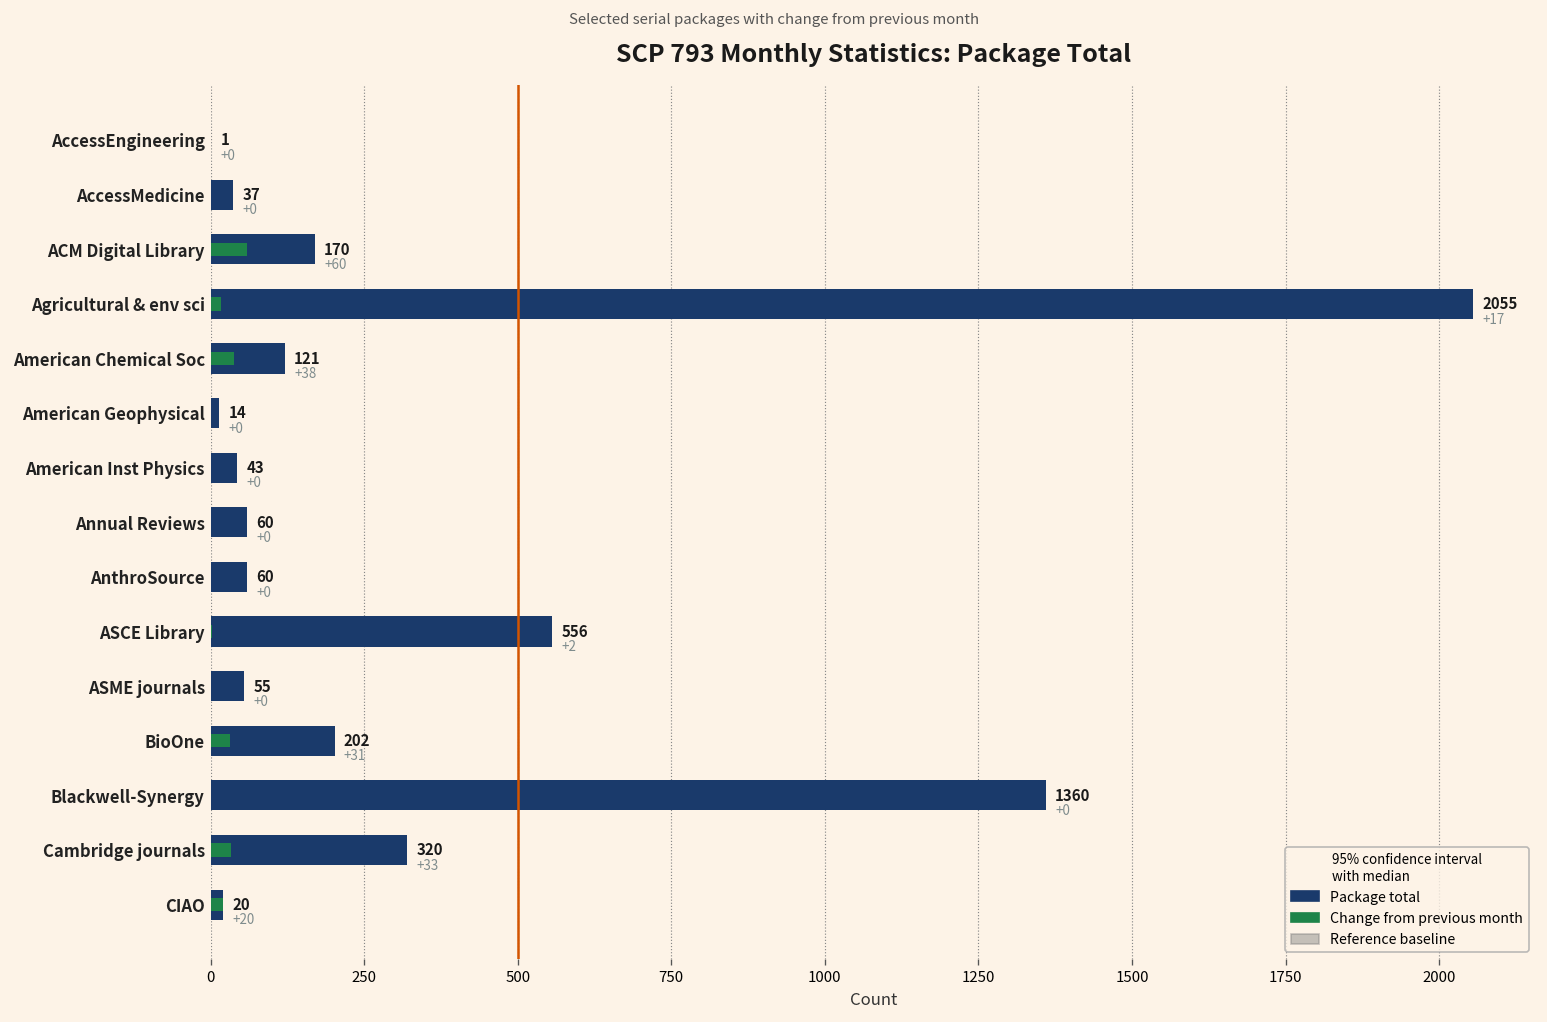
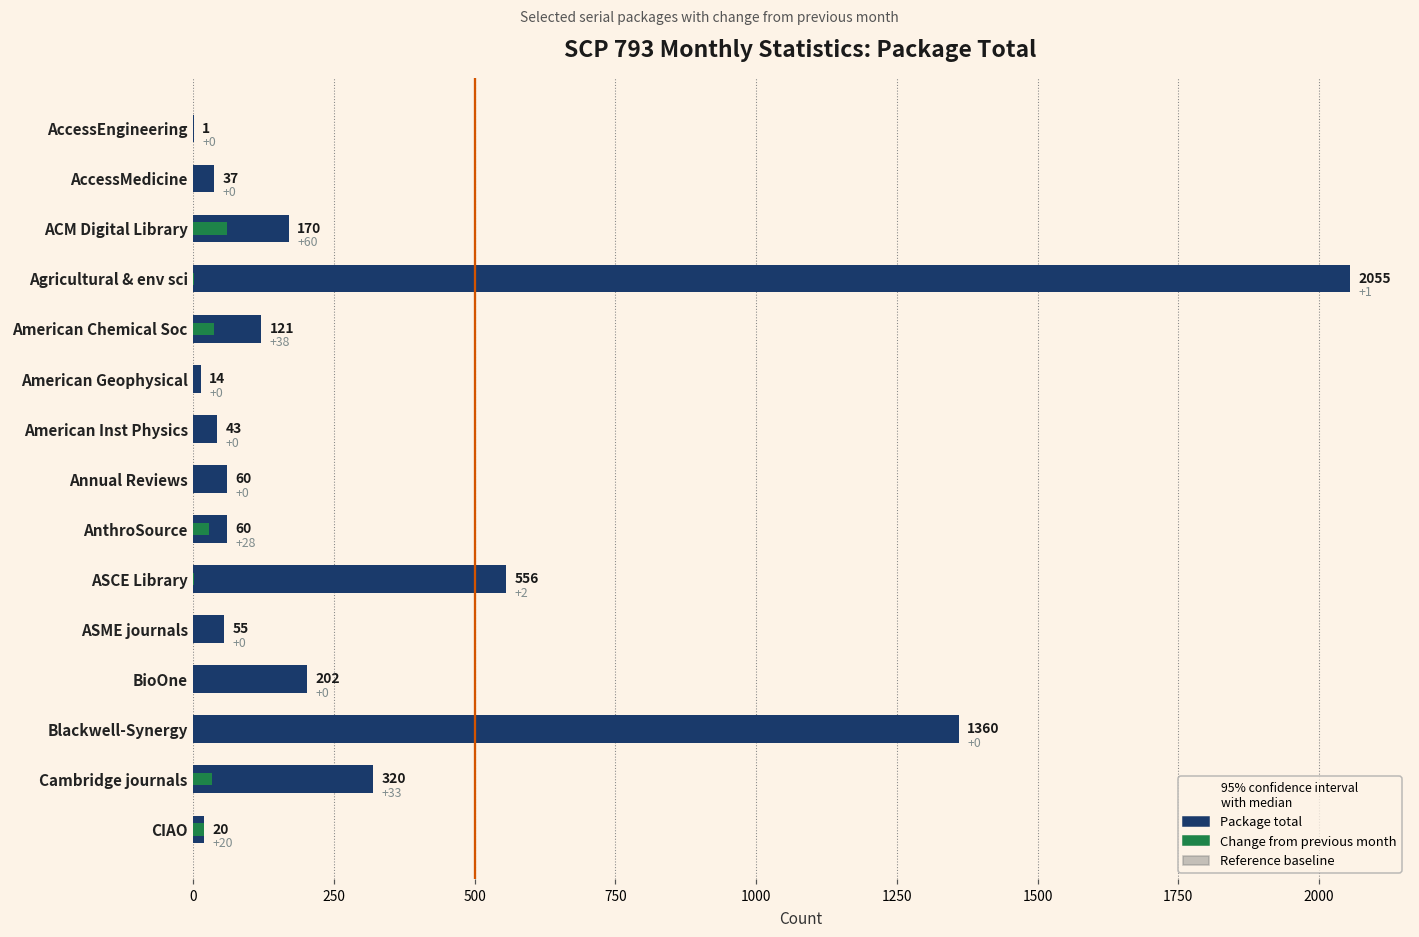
Change from previous month, Agricultural & env sci: +17 -> +1
Change from previous month, AnthroSource: +0 -> +28
Change from previous month, BioOne: +31 -> +0
